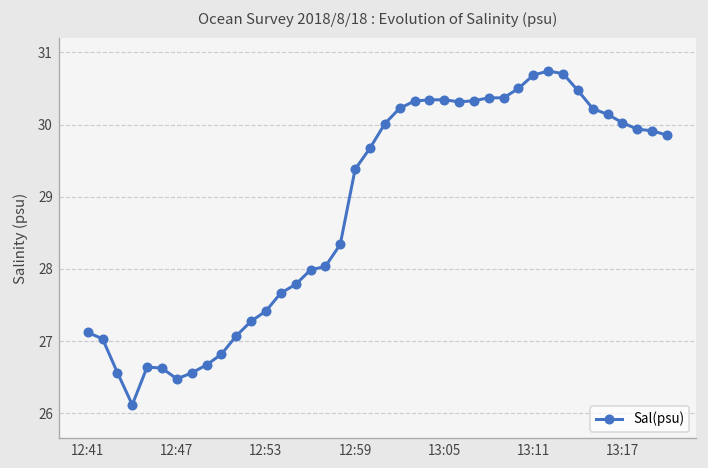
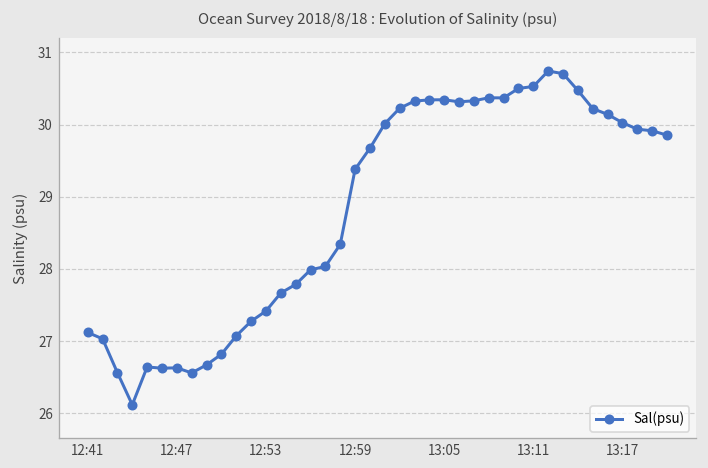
12:47: 26.5 -> 26.6
13:11: 30.7 -> 30.5
